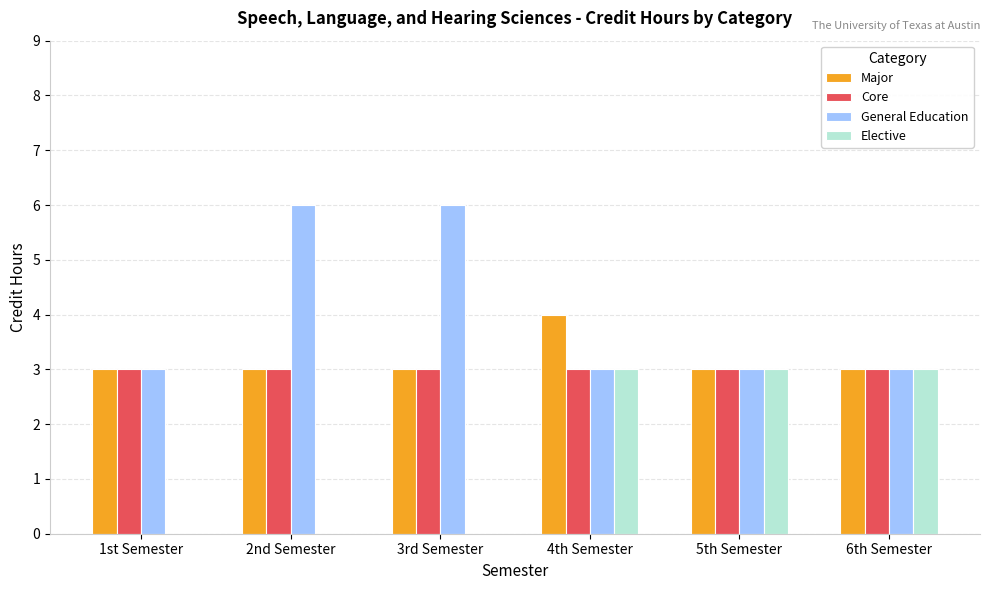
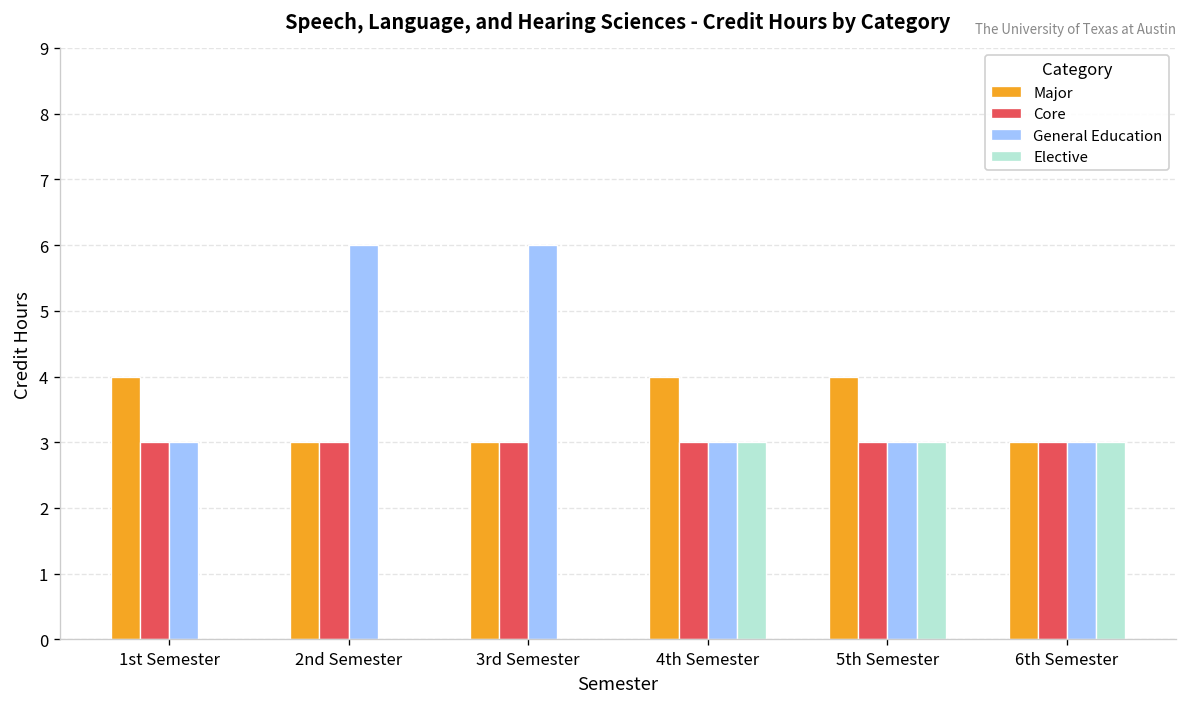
Major, 1st Semester: 3 -> 4
Major, 5th Semester: 3 -> 4
